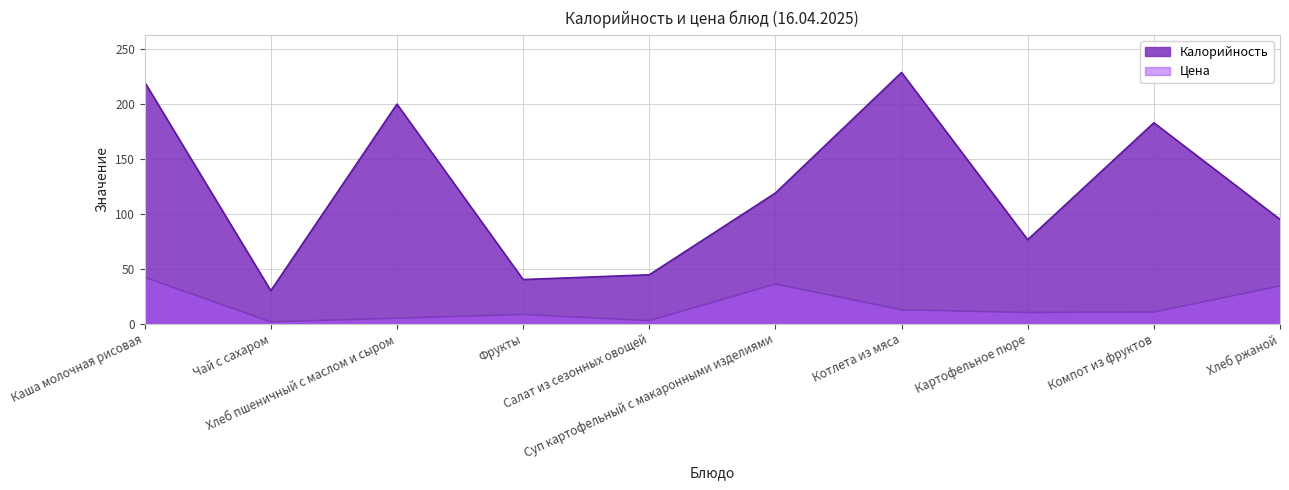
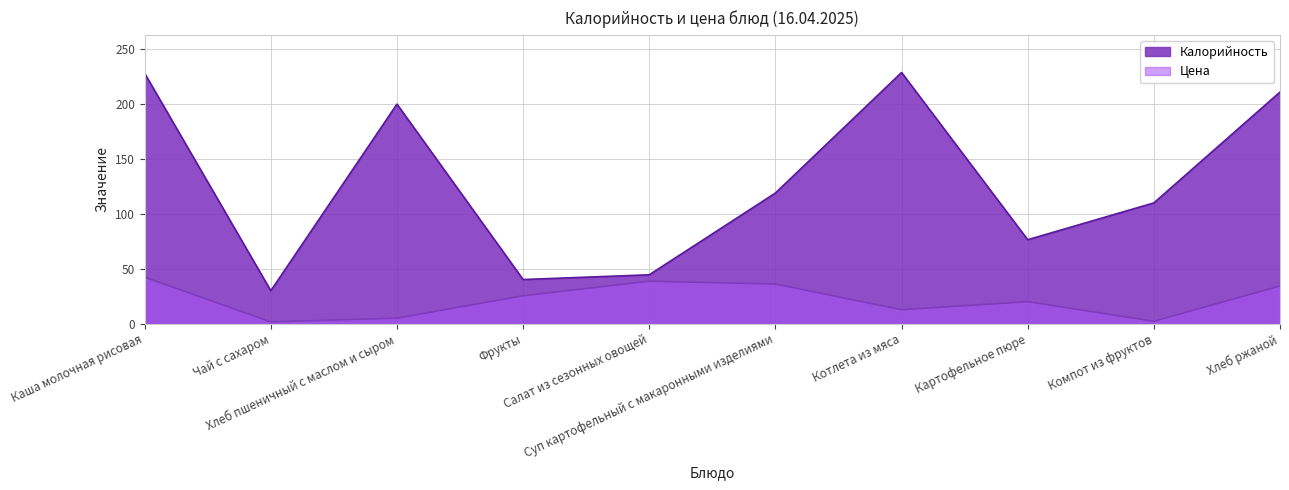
Калорийность, Каша молочная рисовая: 220 -> 228
Цена, Фрукты: 8 -> 25
Цена, Салат из сезонных овощей: 3 -> 39
Цена, Картофельное пюре: 10 -> 20
Калорийность, Компот из фруктов: 183 -> 110
Цена, Компот из фруктов: 11 -> 2
Калорийность, Хлеб ржаной: 95 -> 211
